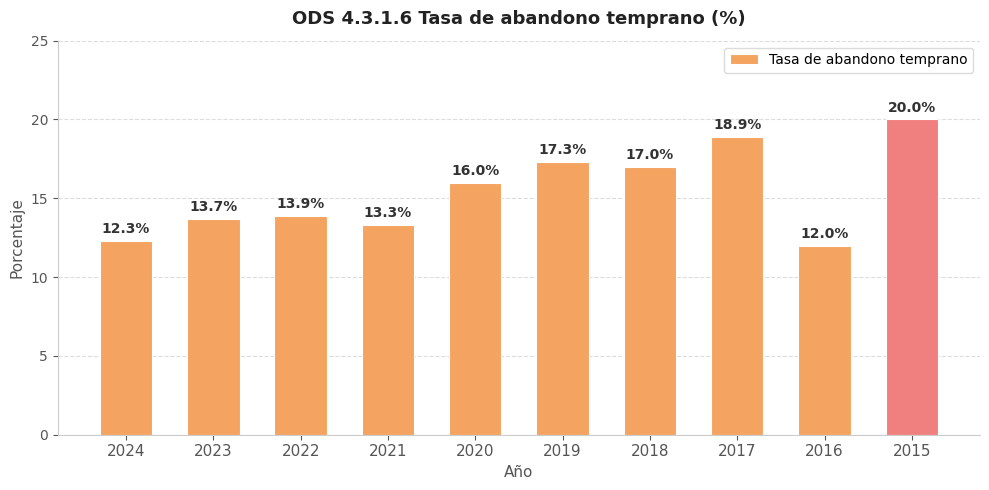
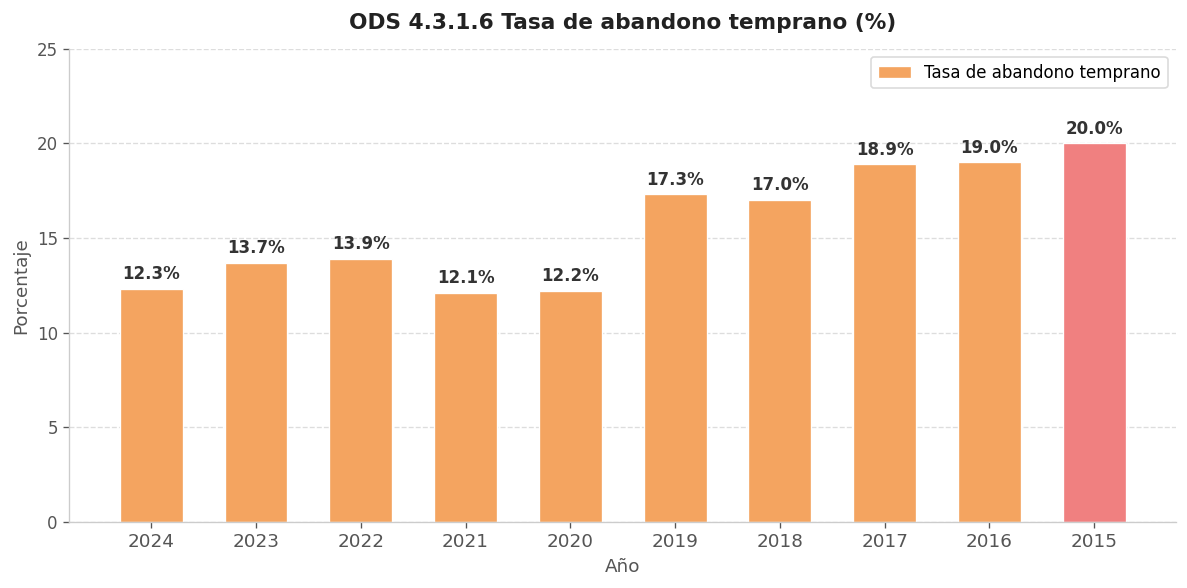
2021: 13.3% -> 12.1%
2020: 16.0% -> 12.2%
2016: 12.0% -> 19.0%
